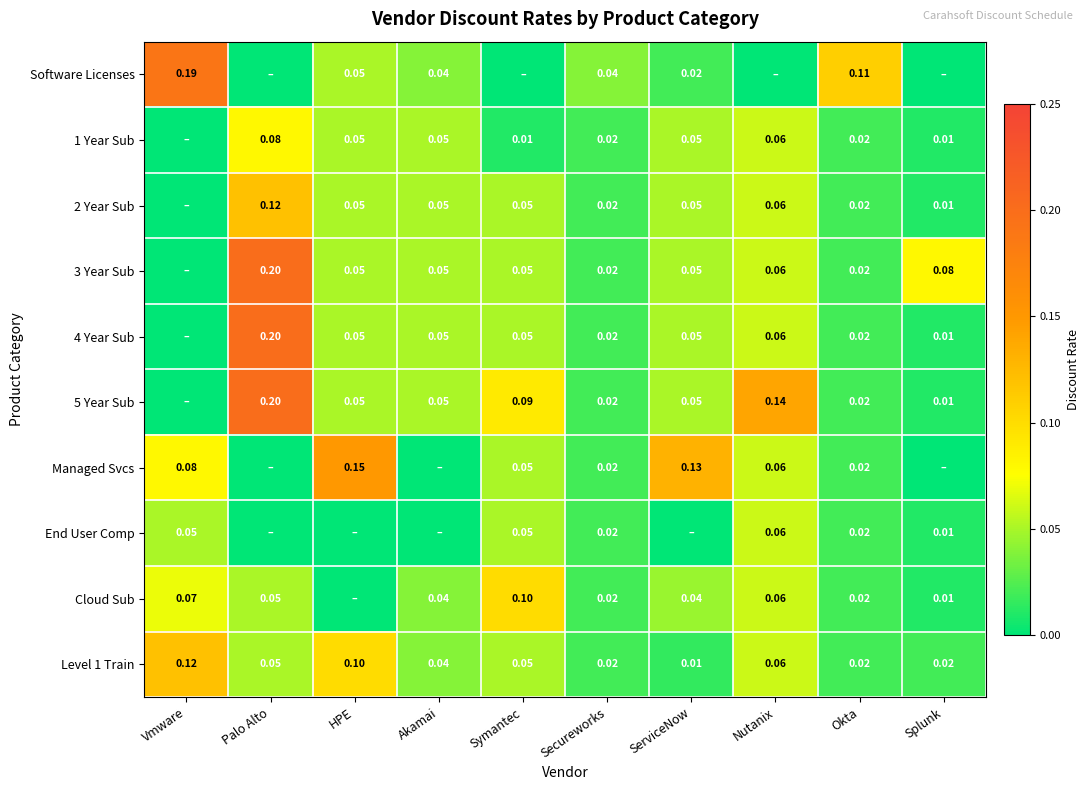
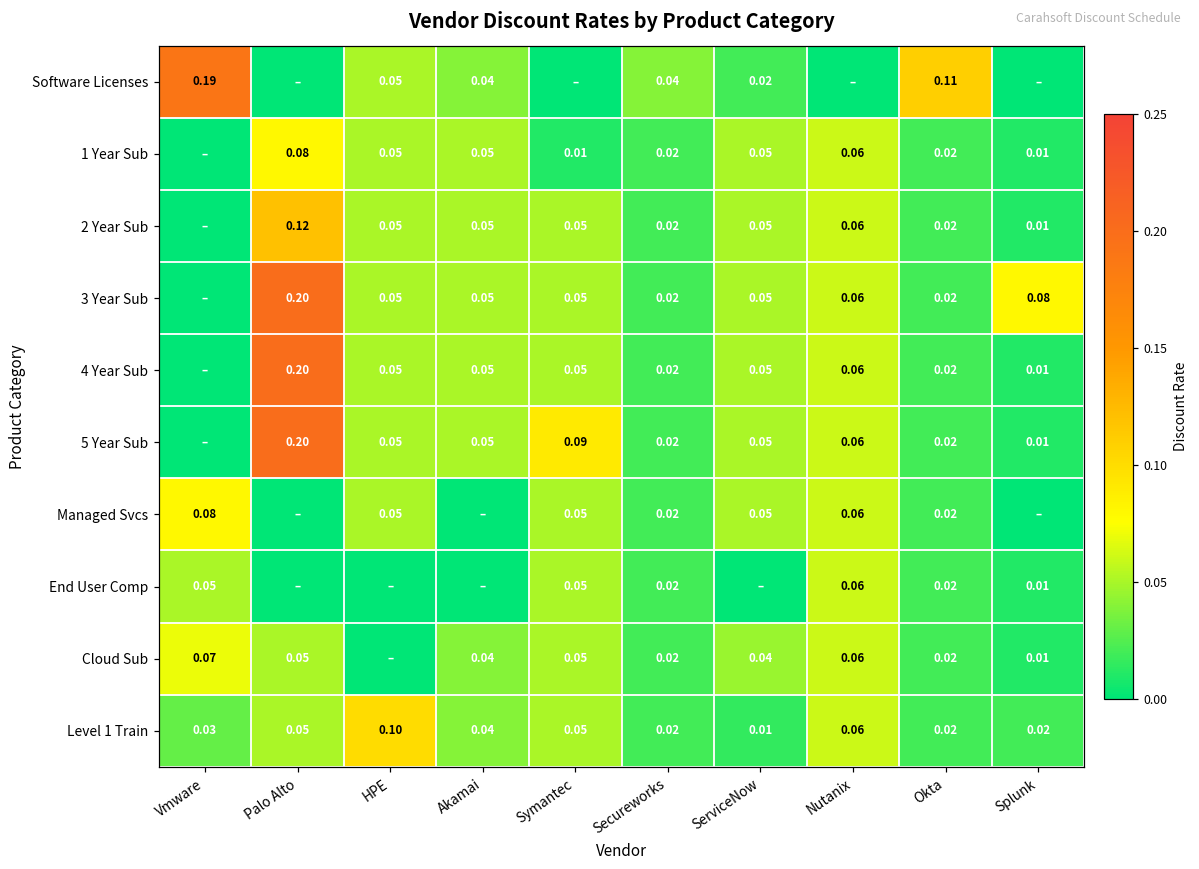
5 Year Sub, Nutanix: 0.14 -> 0.06
Managed Svcs, HPE: 0.15 -> 0.05
Managed Svcs, ServiceNow: 0.13 -> 0.05
Cloud Sub, Symantec: 0.10 -> 0.05
Level 1 Train, Vmware: 0.12 -> 0.03
